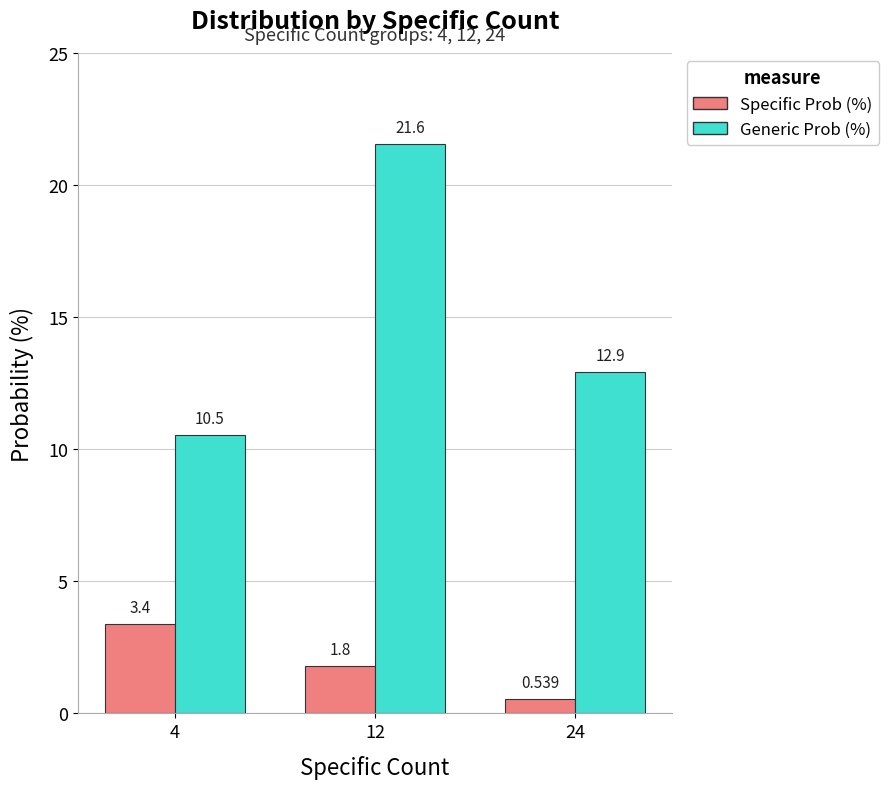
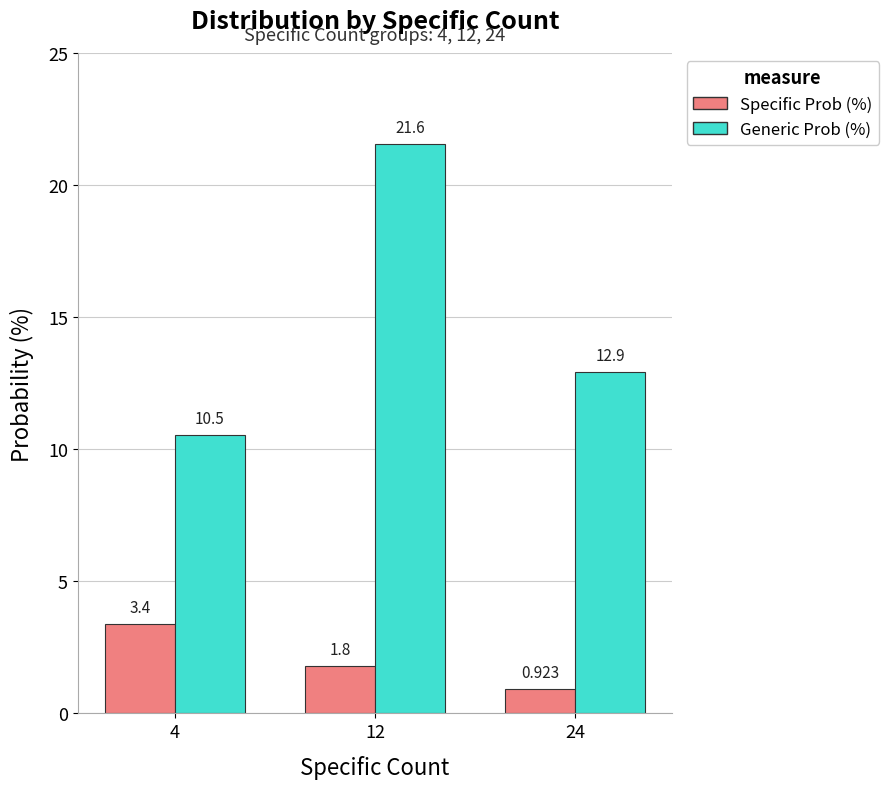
Specific Prob (%), 24: 0.539 -> 0.923
